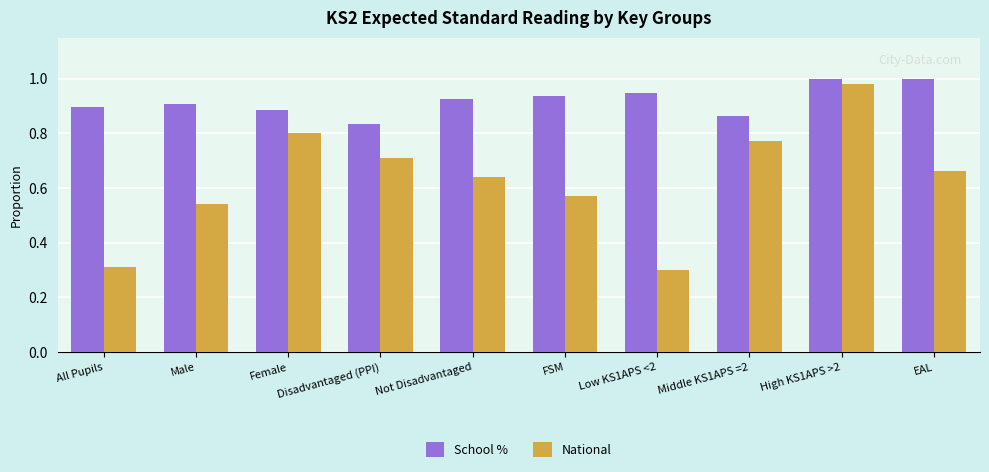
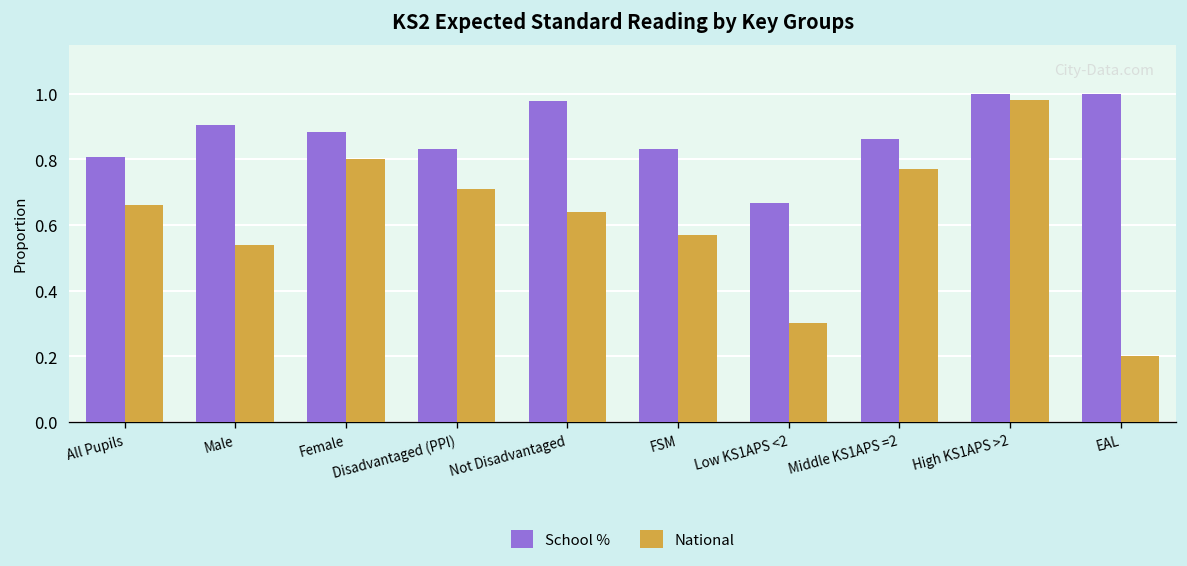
School %, All Pupils: 0.90 -> 0.81
National, All Pupils: 0.31 -> 0.66
School %, Not Disadvantaged: 0.93 -> 0.98
School %, FSM: 0.93 -> 0.83
School %, Low KS1APS <2: 0.95 -> 0.67
National, EAL: 0.66 -> 0.20
